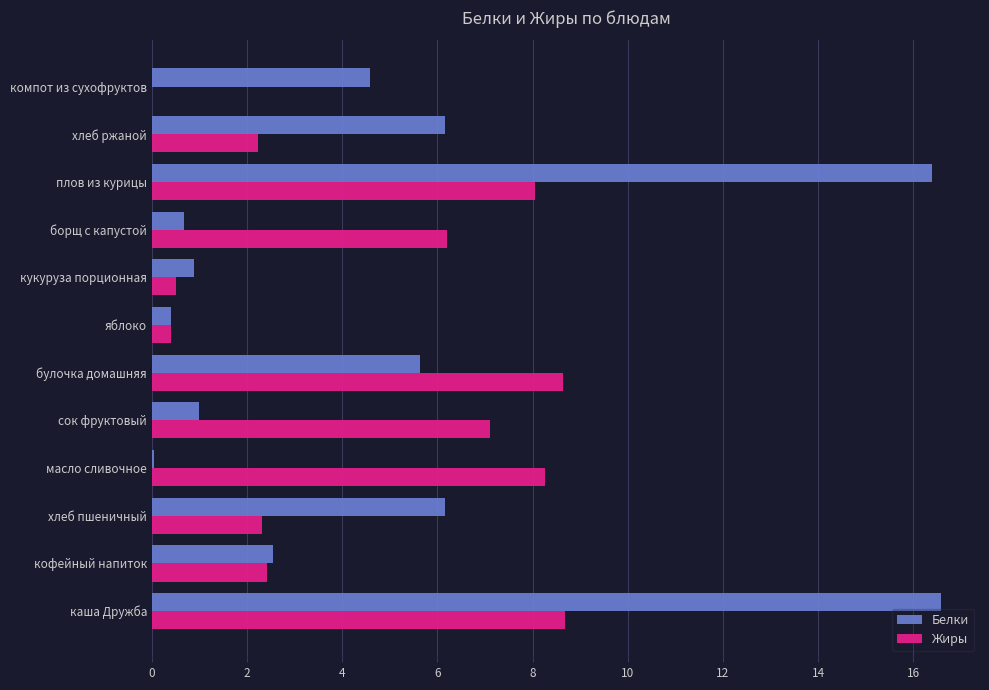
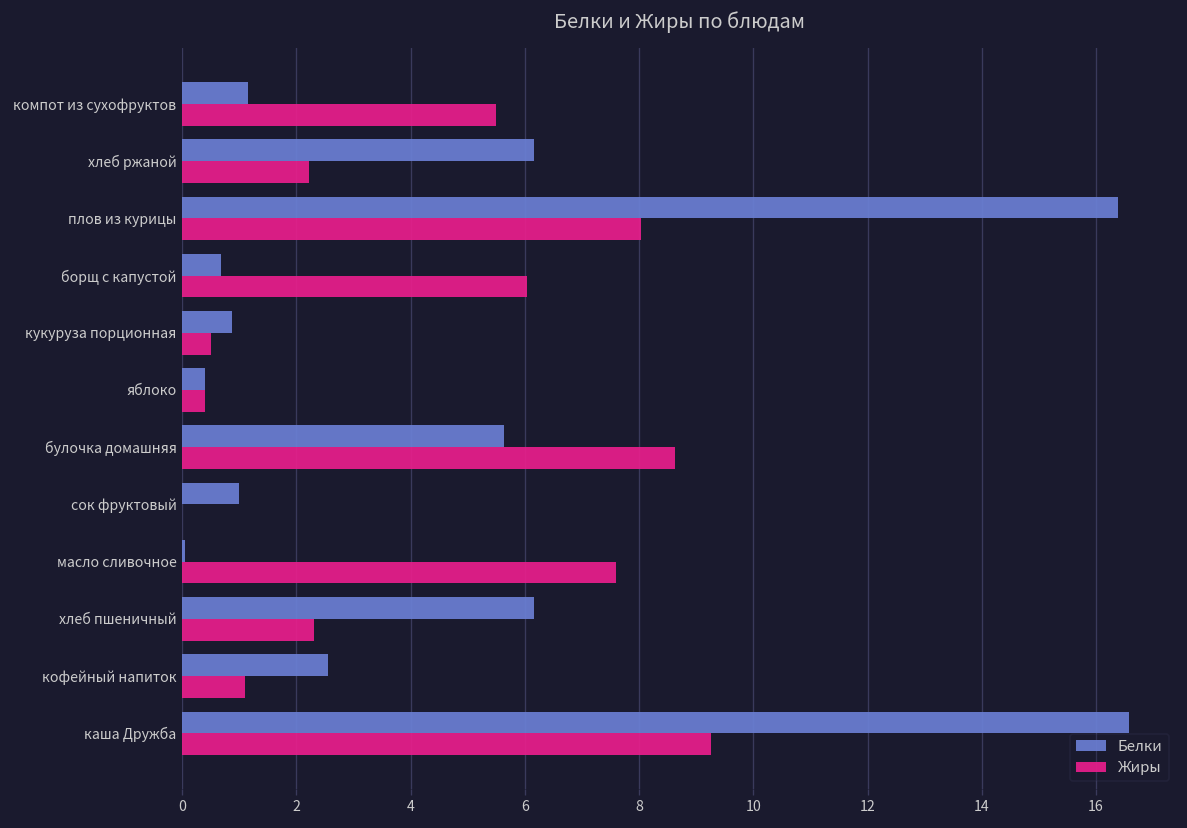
Белки, компот из сухофруктов: 4.6 -> 1.2
Жиры, компот из сухофруктов: 0.0 -> 5.5
Жиры, борщ с капустой: 6.2 -> 6.0
Жиры, сок фруктовый: 7.1 -> 0.0
Жиры, масло сливочное: 8.3 -> 7.6
Жиры, кофейный напиток: 2.4 -> 1.1
Жиры, каша Дружба: 8.7 -> 9.3
